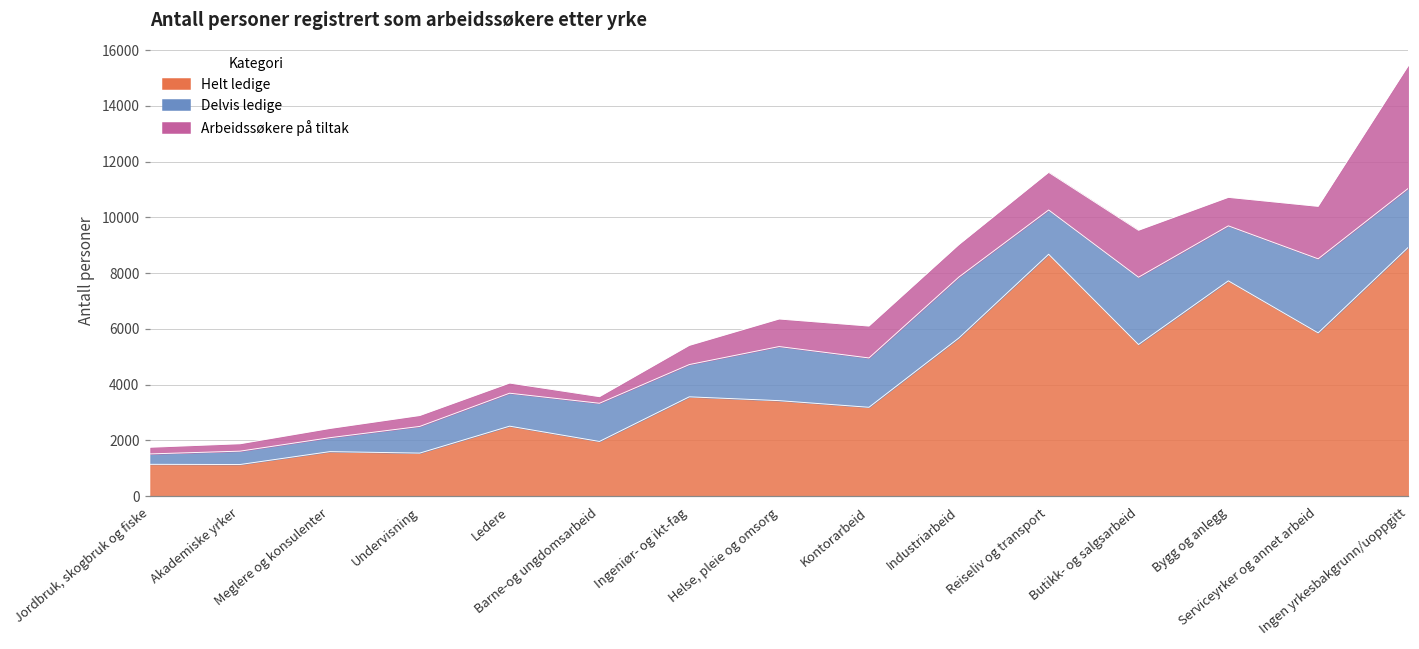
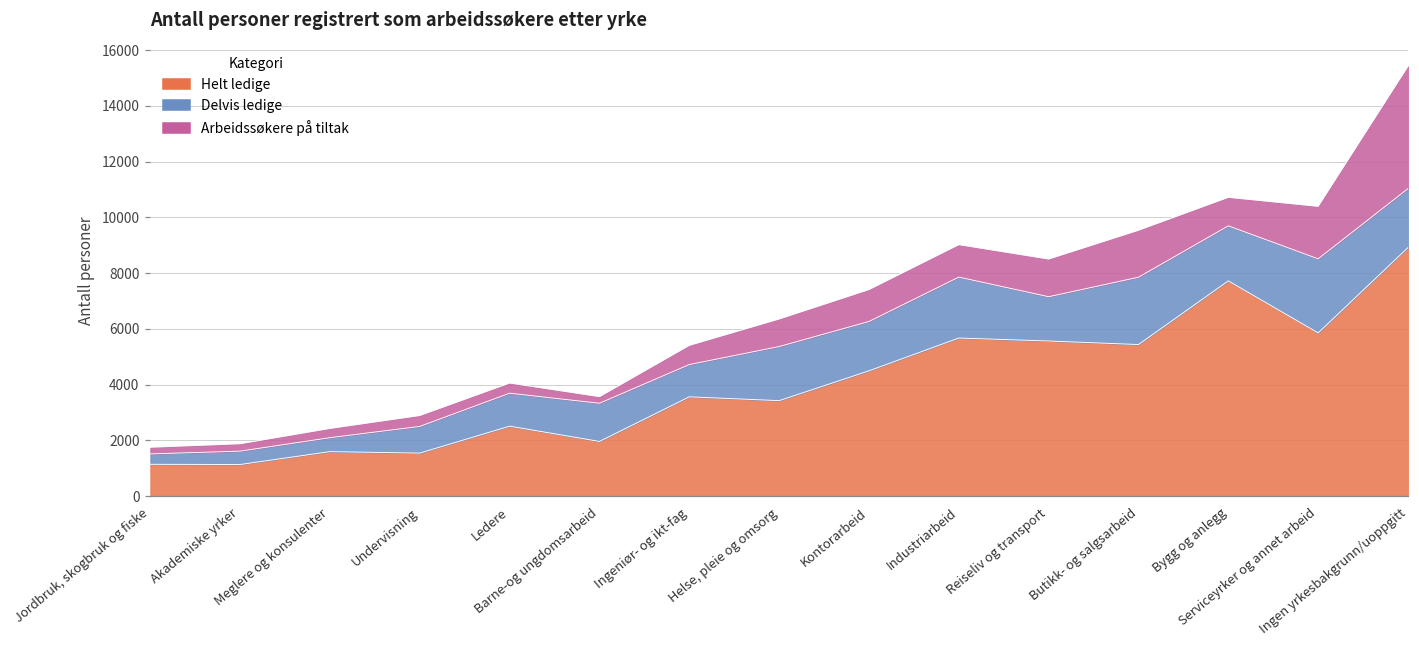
Helt ledige, Kontorarbeid: 3200 -> 4500
Helt ledige, Reiseliv og transport: 8700 -> 5600
